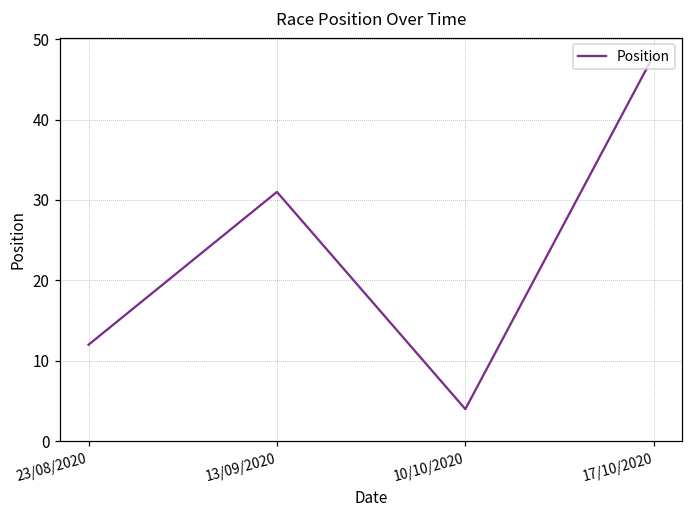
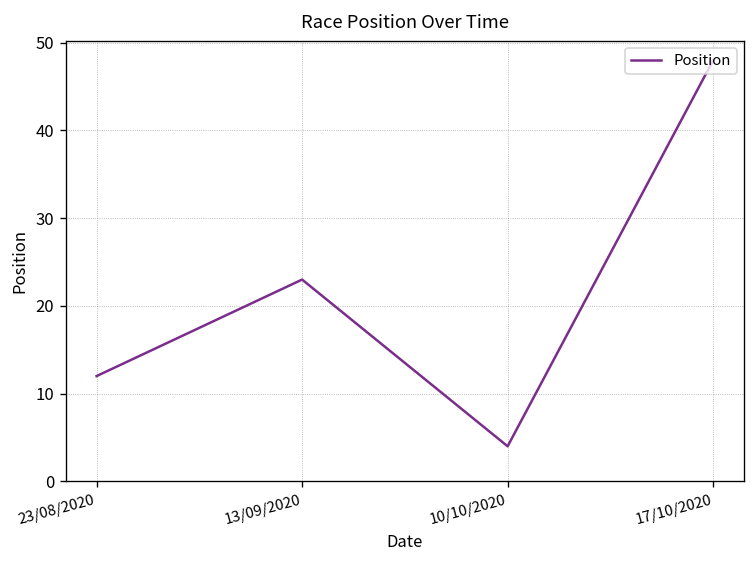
13/09/2020: 31 -> 23
